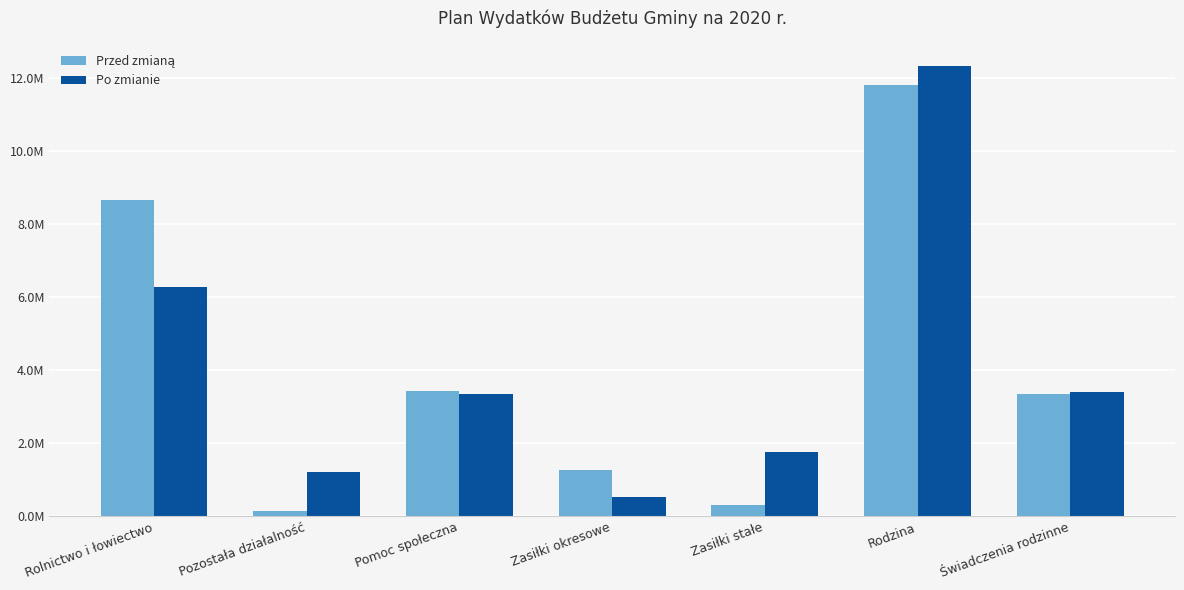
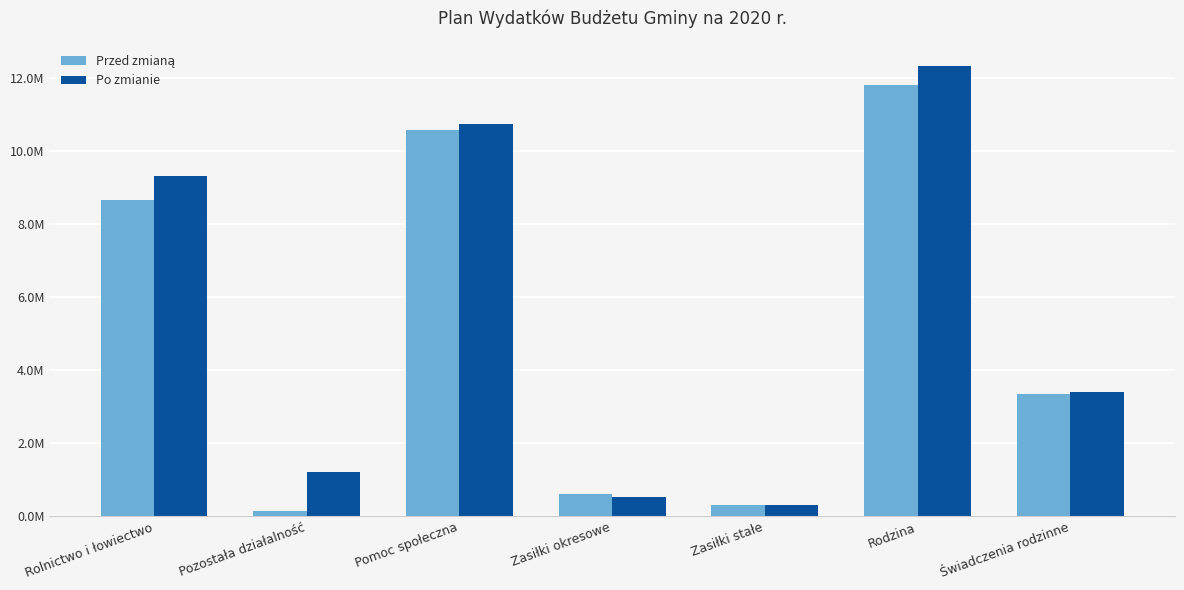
Po zmianie, Rolnictwo i łowiectwo: 6300000 -> 9300000
Przed zmianą, Pomoc społeczna: 3400000 -> 10600000
Po zmianie, Pomoc społeczna: 3300000 -> 10700000
Przed zmianą, Zasiłki okresowe: 1300000 -> 600000
Po zmianie, Zasiłki stałe: 1800000 -> 300000
